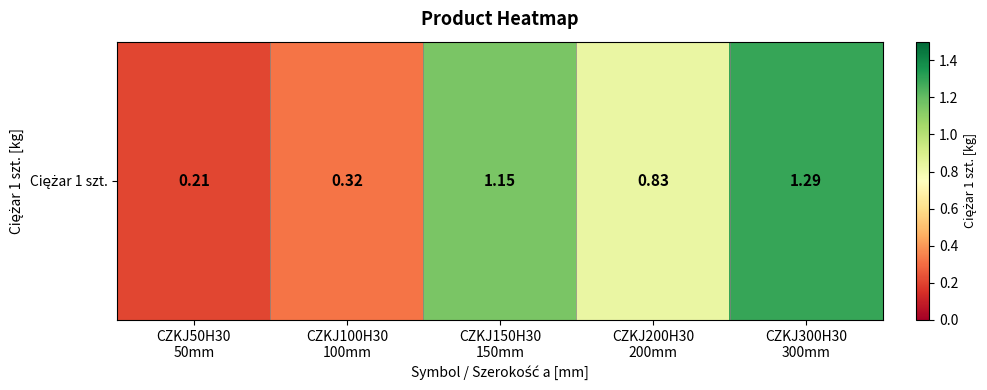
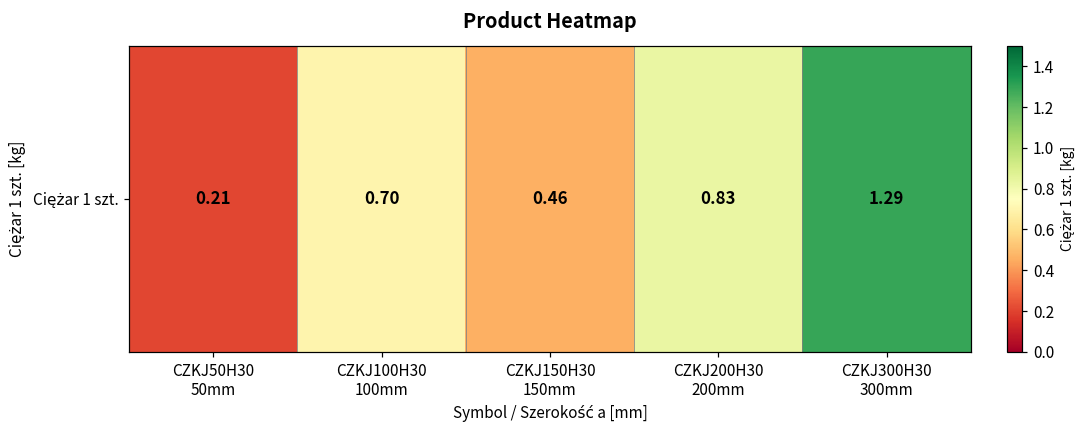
Ciężar 1 szt., CZKJ100H30 100mm: 0.32 -> 0.70
Ciężar 1 szt., CZKJ150H30 150mm: 1.15 -> 0.46
